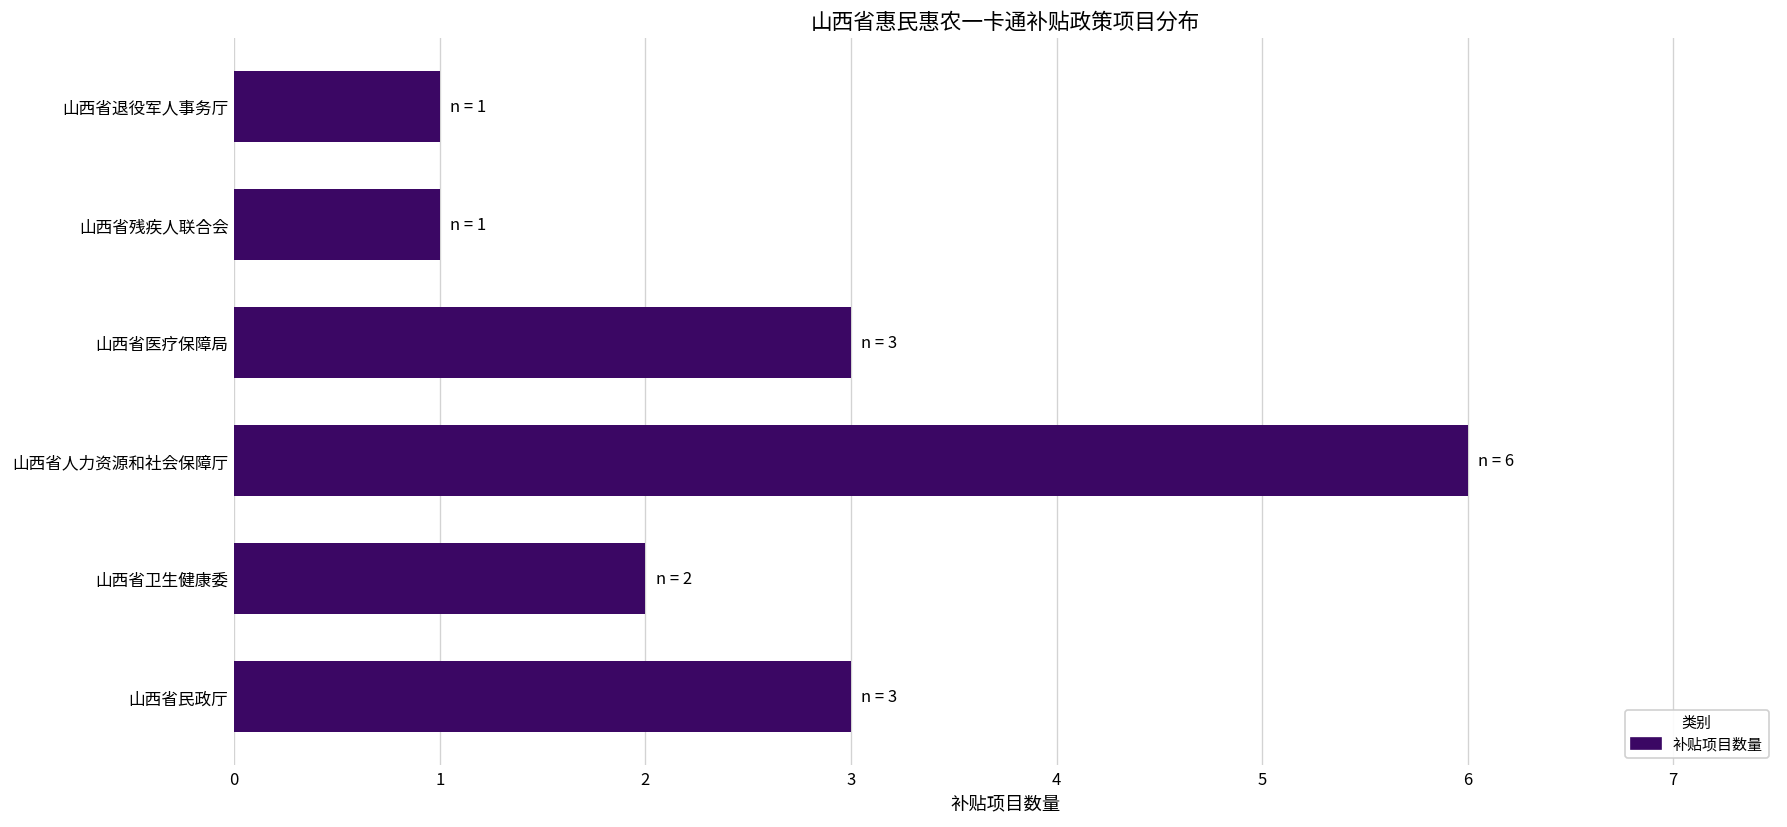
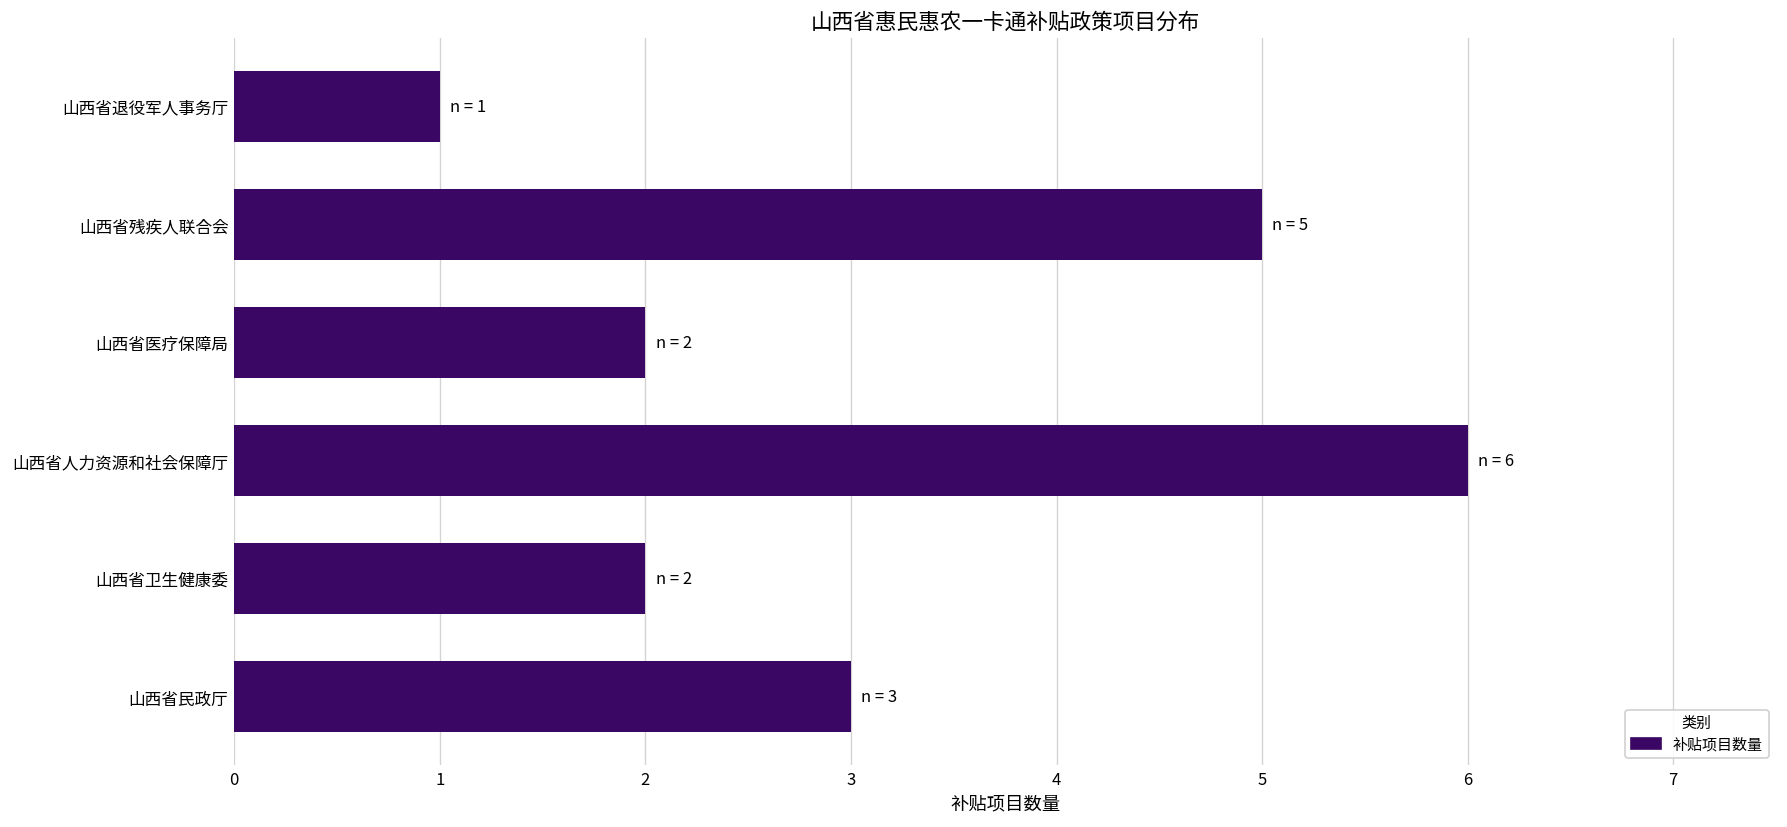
山西省残疾人联合会: 1 -> 5
山西省医疗保障局: 3 -> 2
